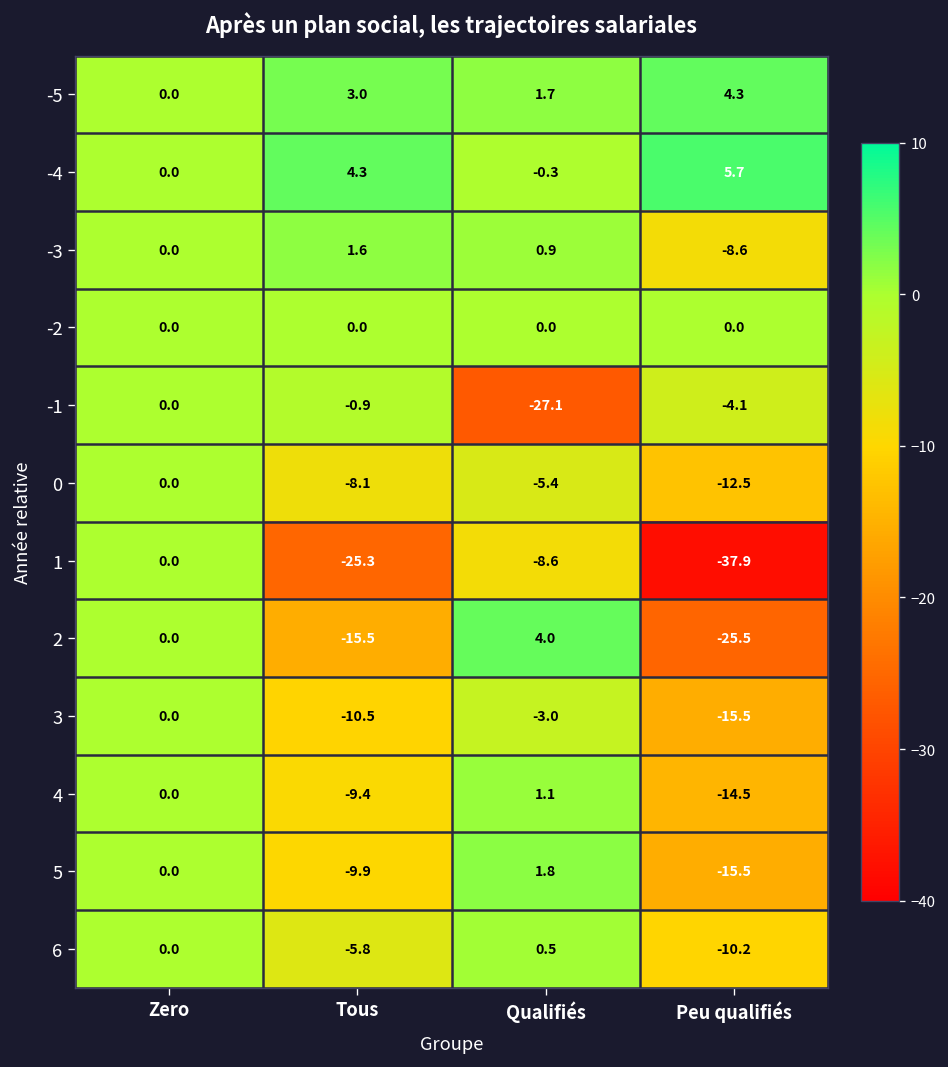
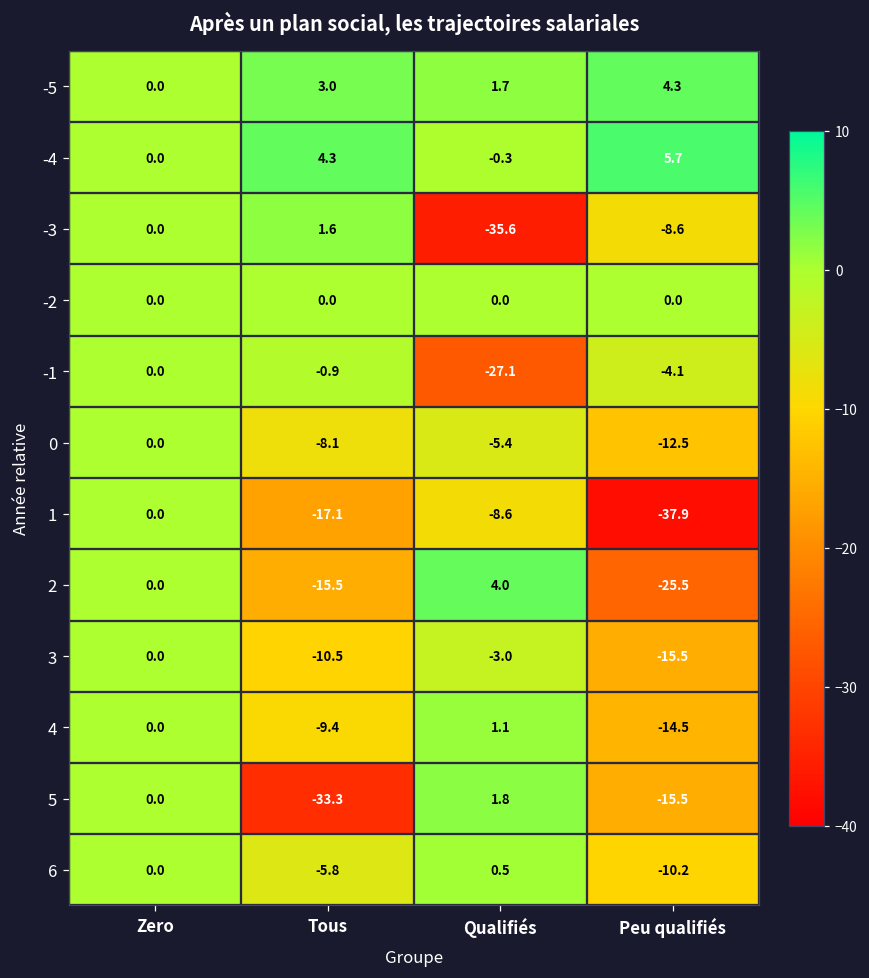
-3, Qualifiés: 0.9 -> -35.6
1, Tous: -25.3 -> -17.1
5, Tous: -9.9 -> -33.3
